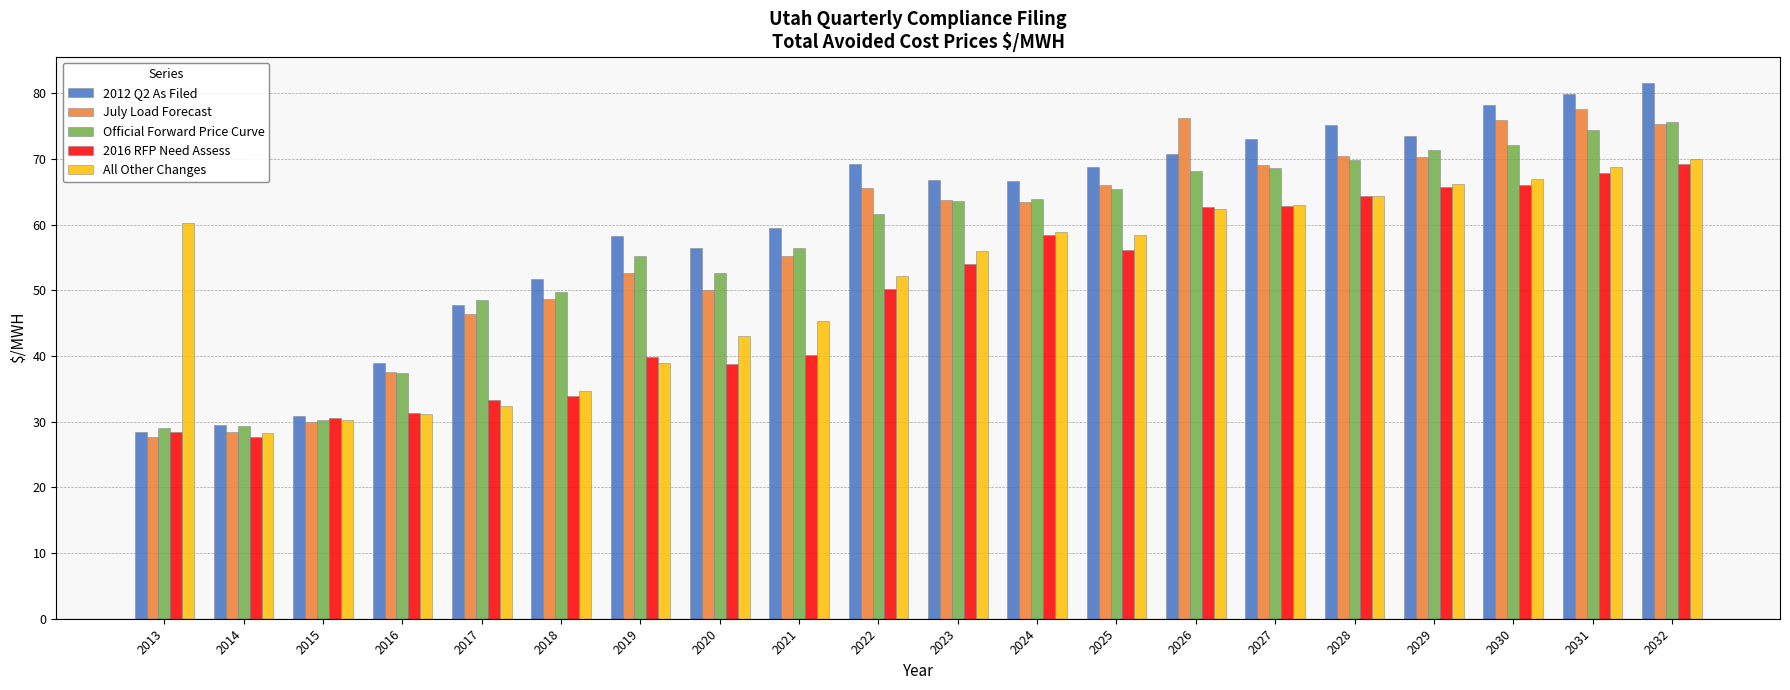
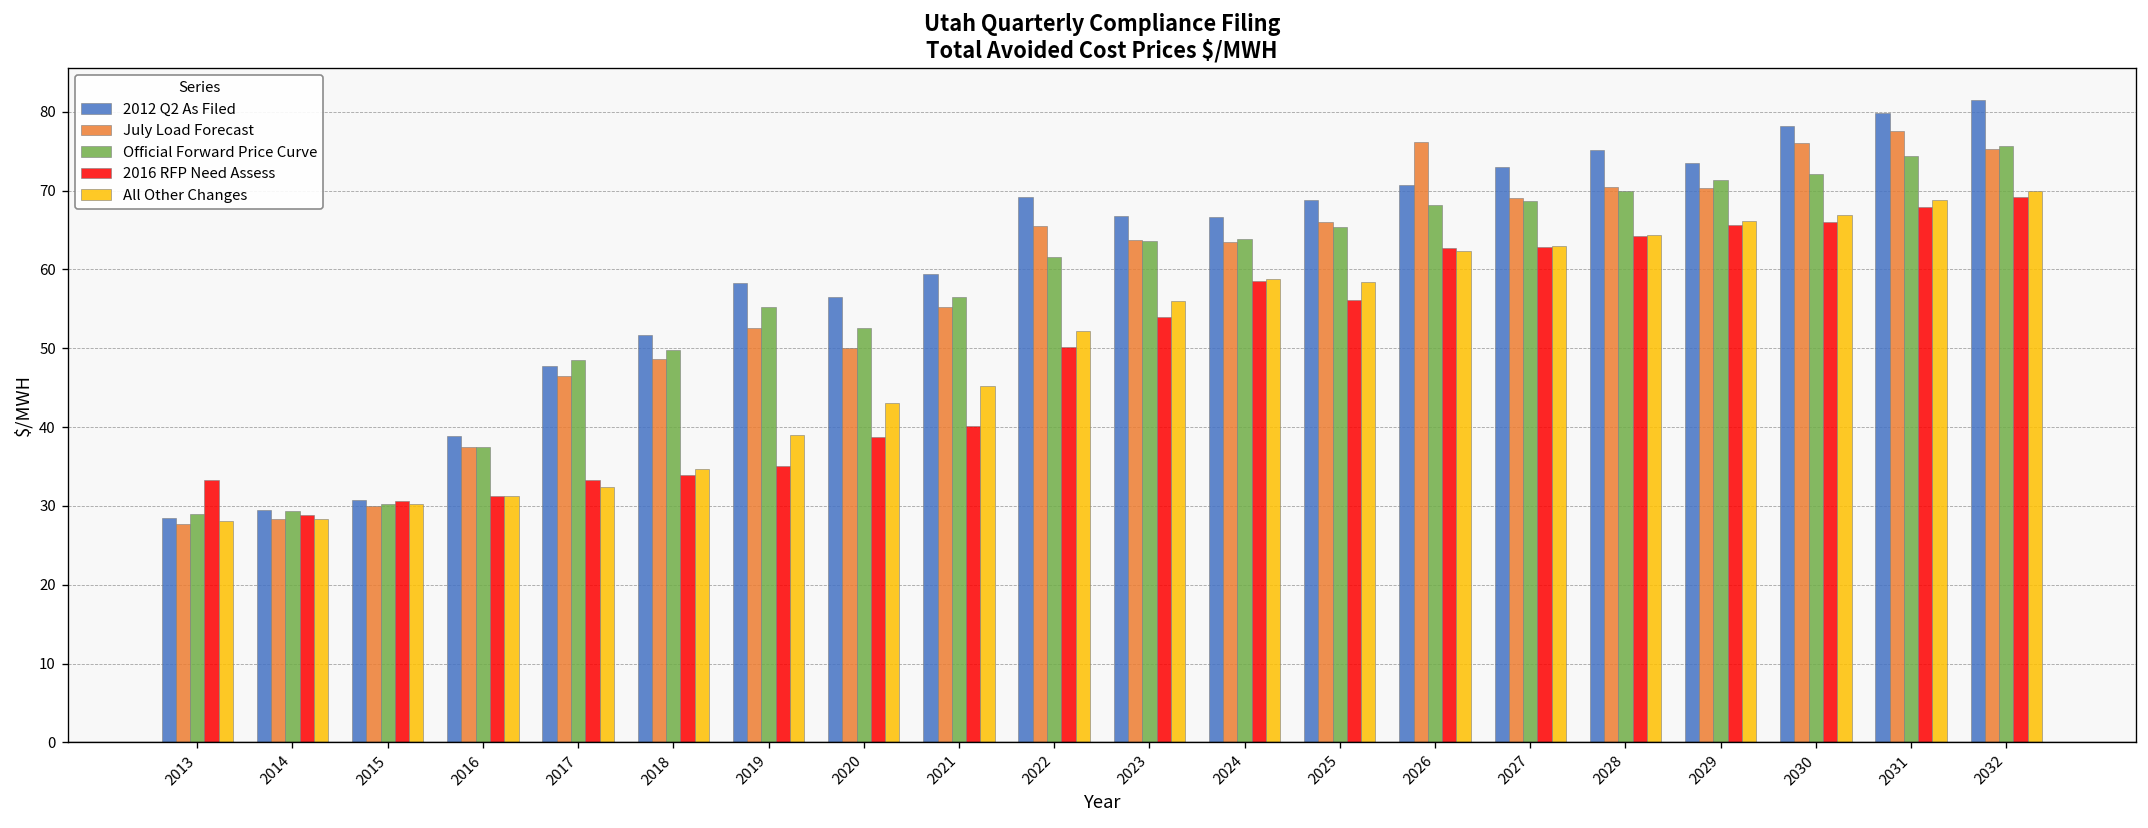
2016 RFP Need Assess, 2013: 28 -> 33
All Other Changes, 2013: 60 -> 28
2016 RFP Need Assess, 2014: 28 -> 29
2016 RFP Need Assess, 2019: 40 -> 35
